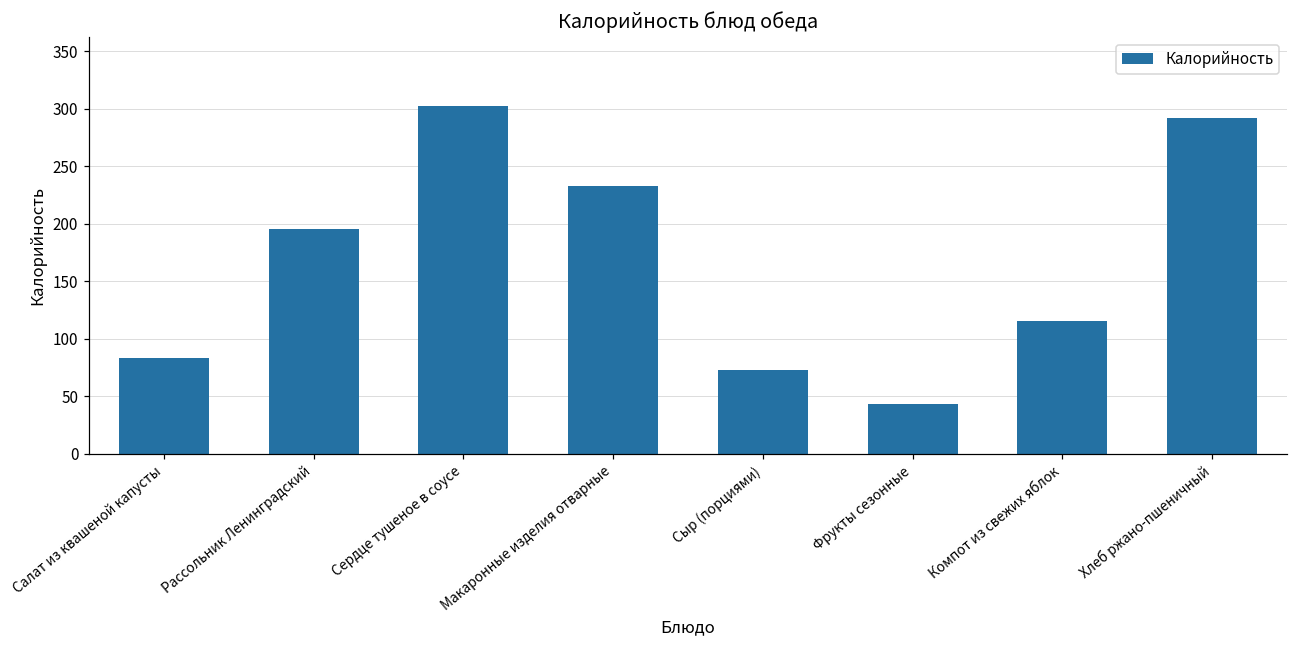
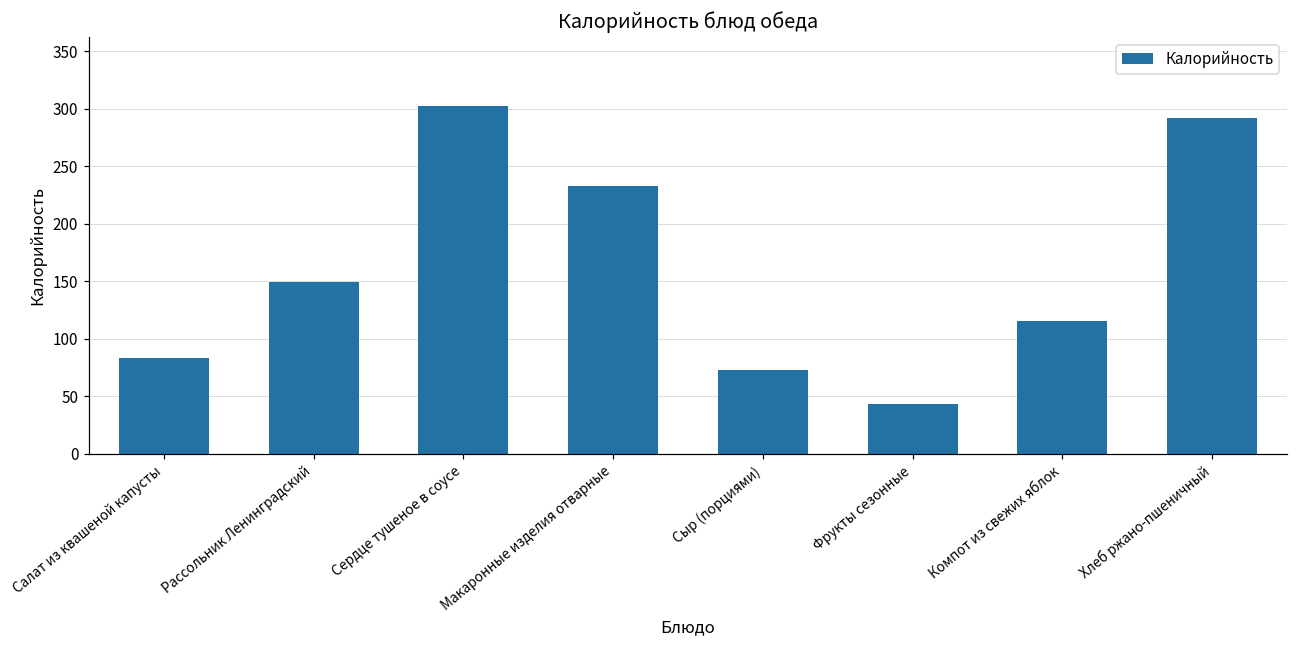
Рассольник Ленинградский: 196 -> 149
